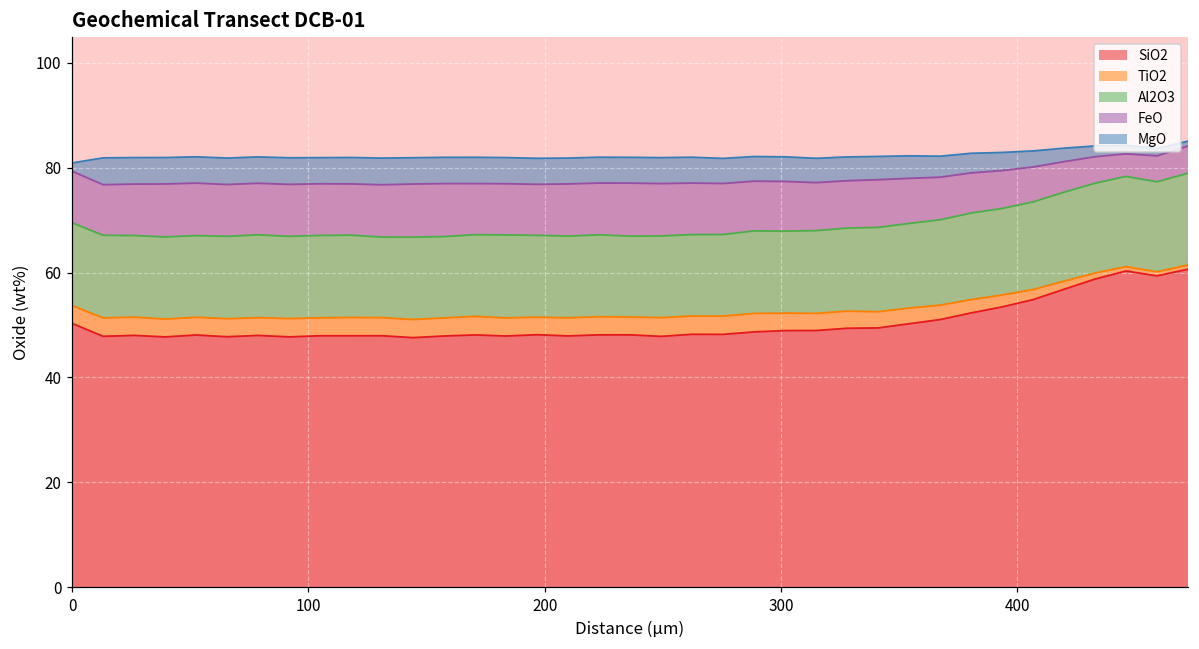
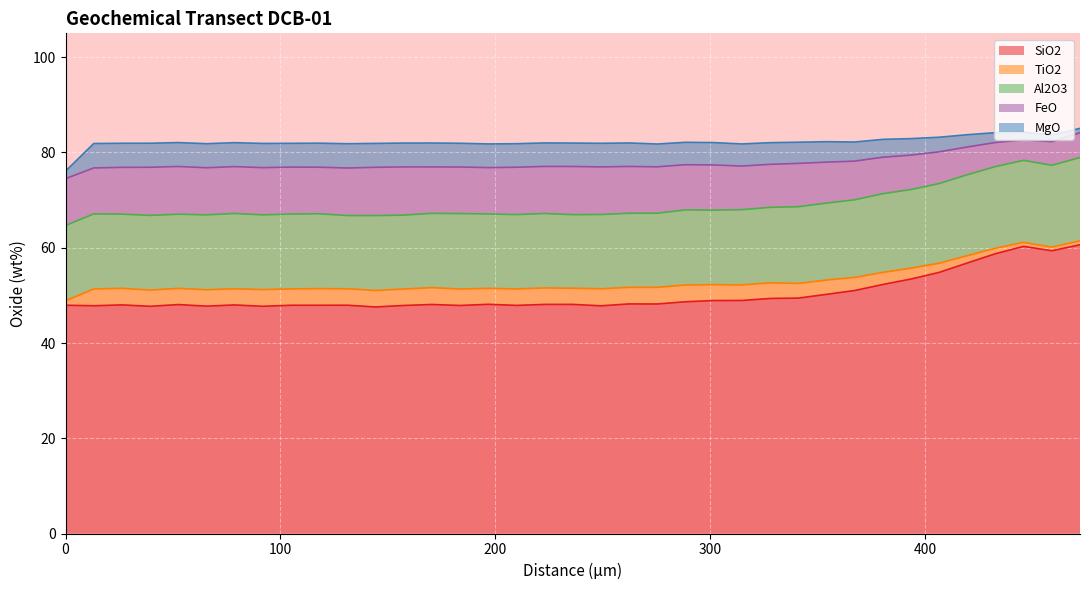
SiO2, 0: 50 -> 48
TiO2, 0: 3 -> 1
